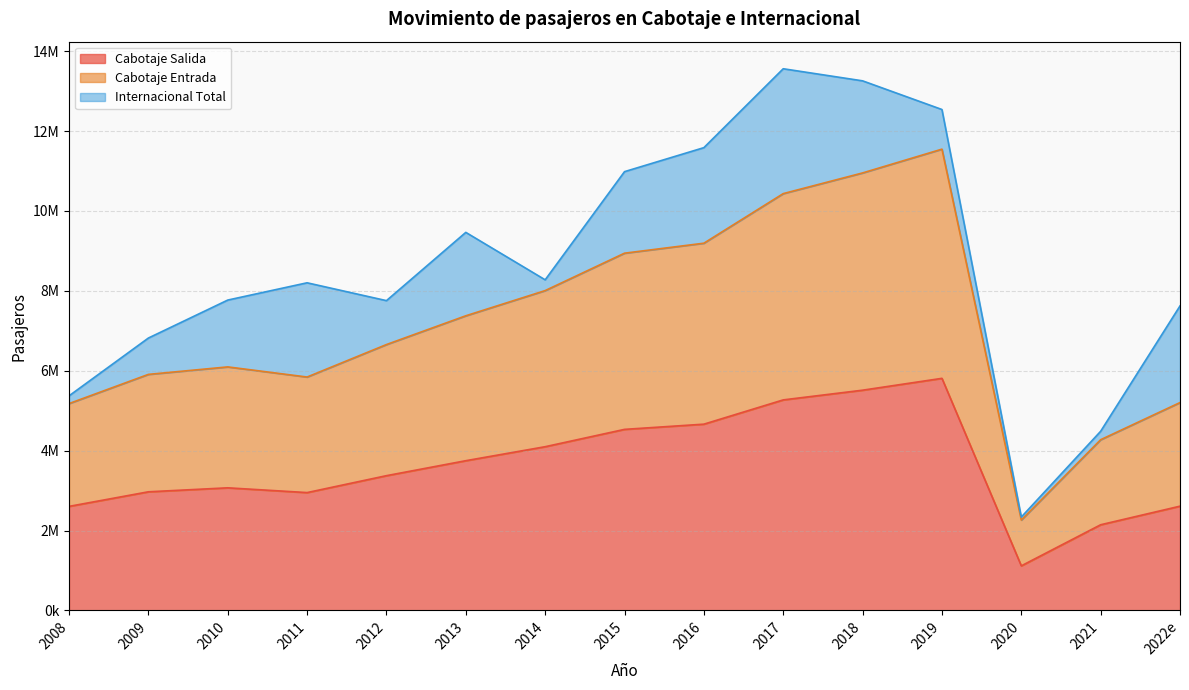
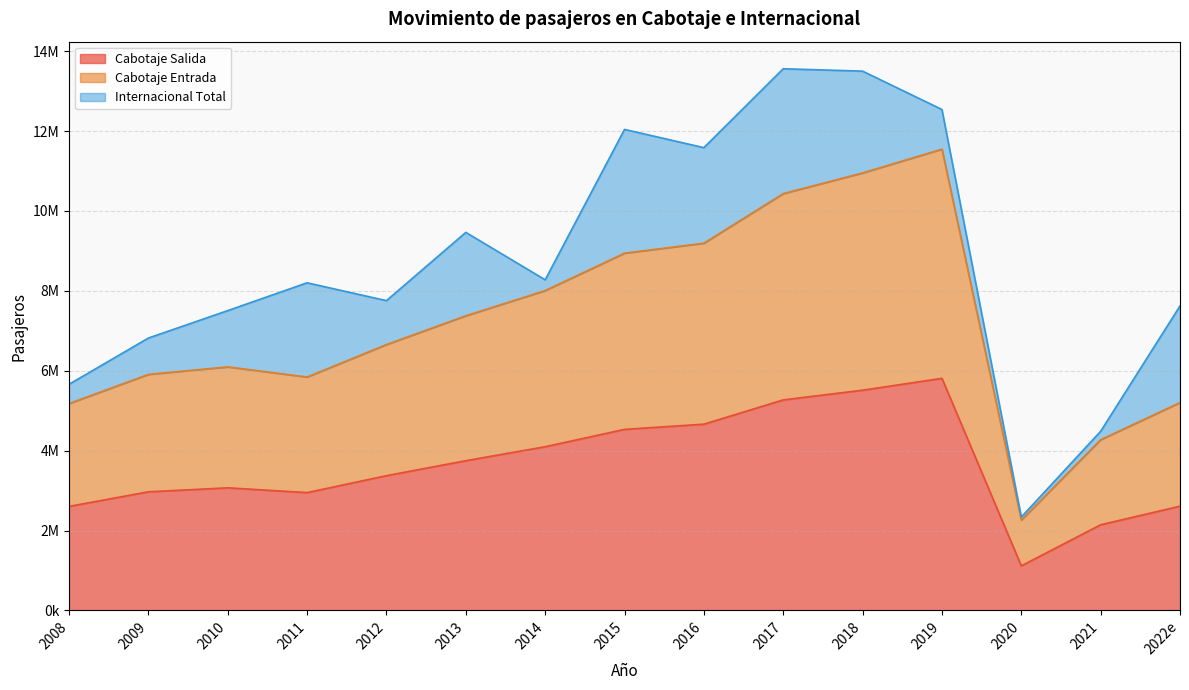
Internacional Total, 2008: 200000 -> 500000
Internacional Total, 2010: 1700000 -> 1400000
Internacional Total, 2015: 2000000 -> 3100000
Internacional Total, 2018: 2300000 -> 2500000
